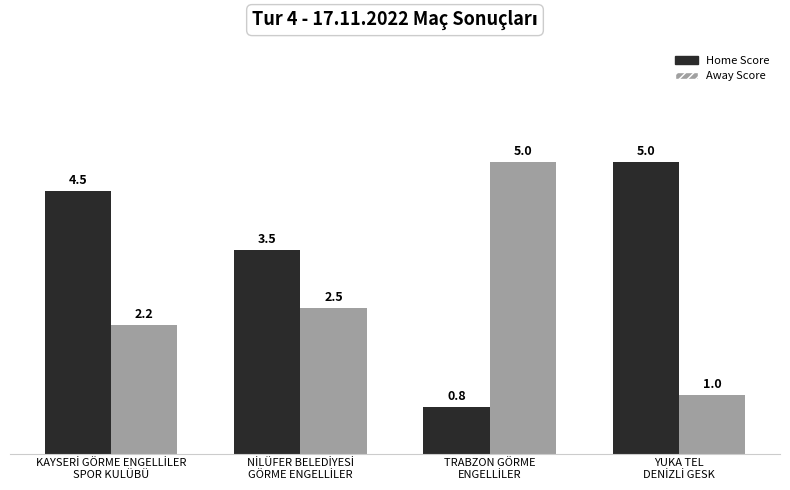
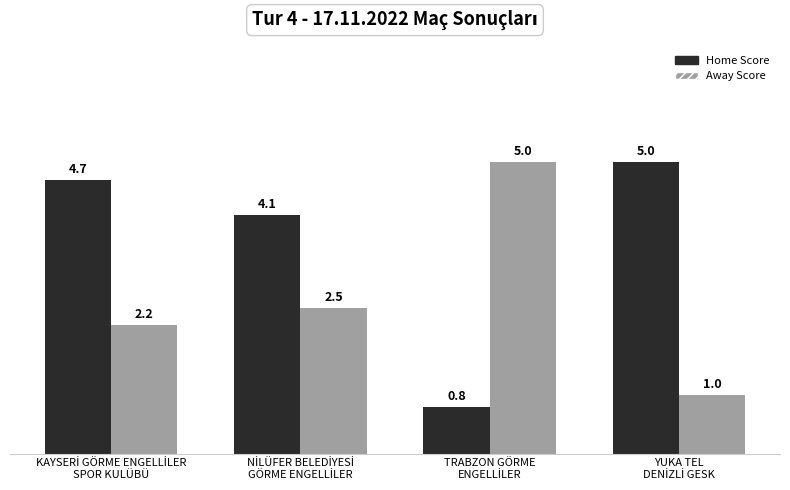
Home Score, KAYSERİ GÖRME ENGELLİLER SPOR KULÜBÜ: 4.5 -> 4.7
Home Score, NİLÜFER BELEDİYESİ GÖRME ENGELLİLER: 3.5 -> 4.1
